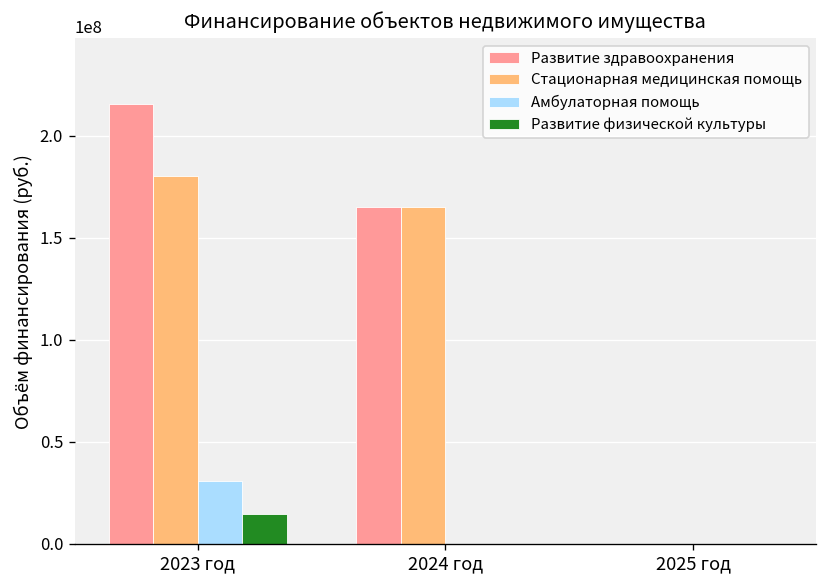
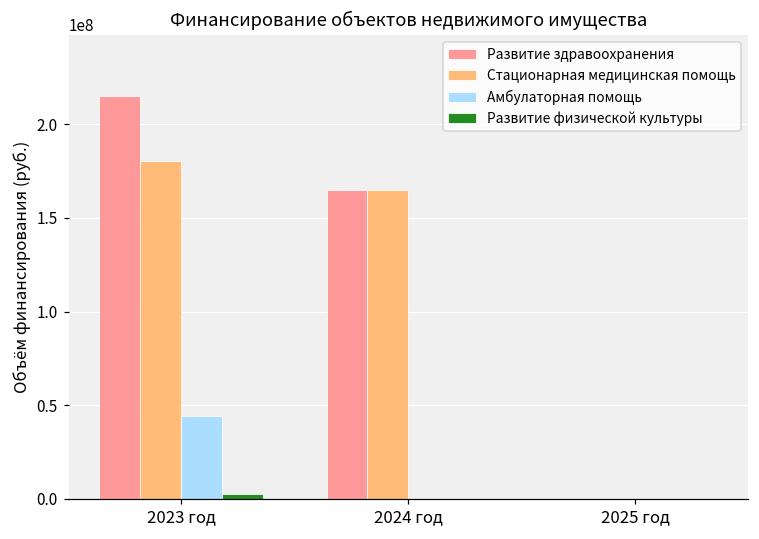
Амбулаторная помощь, 2023 год: 31000000 -> 44000000
Развитие физической культуры, 2023 год: 14000000 -> 3000000
